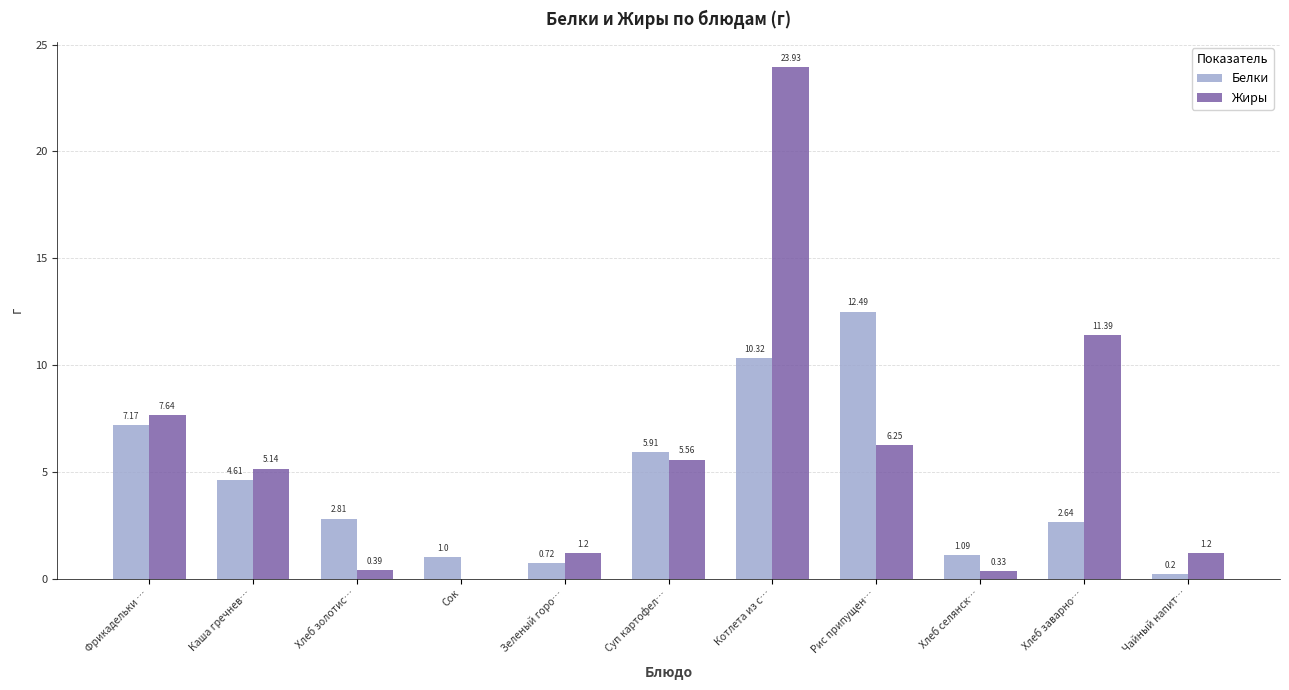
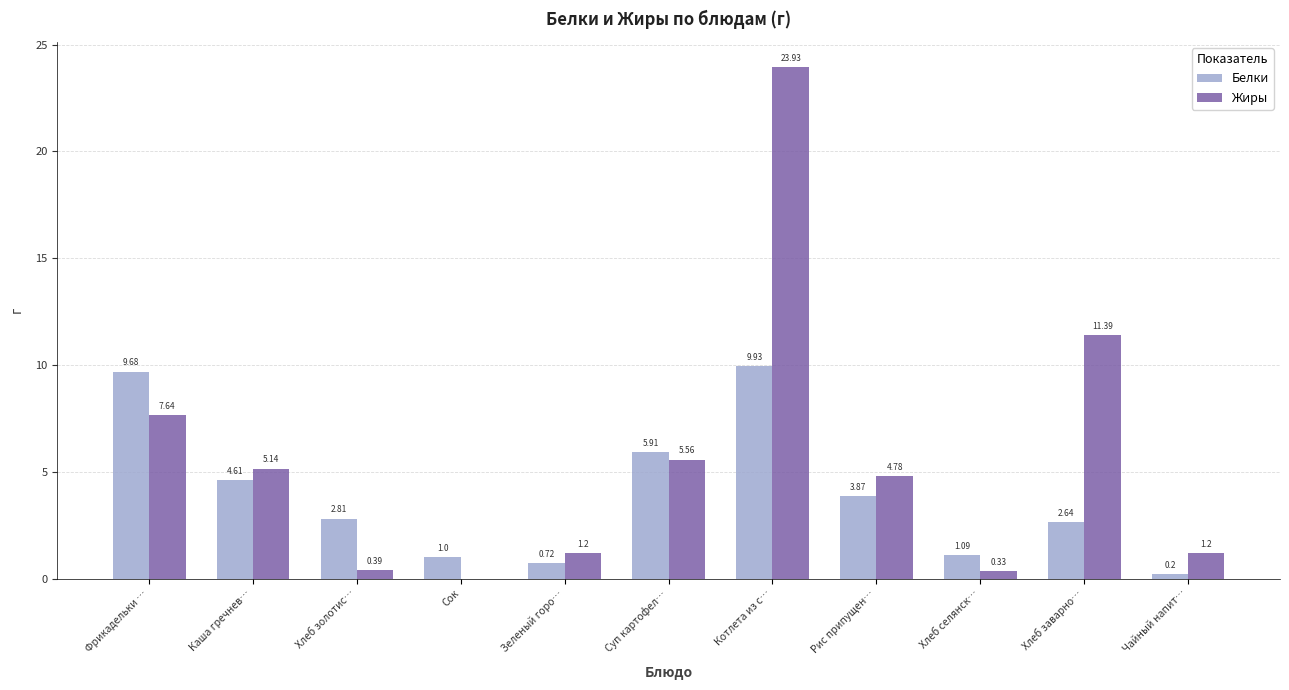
Белки, Фрикадельки …: 7.17 -> 9.68
Белки, Котлета из с…: 10.32 -> 9.93
Белки, Рис припущен…: 12.49 -> 3.87
Жиры, Рис припущен…: 6.25 -> 4.78
